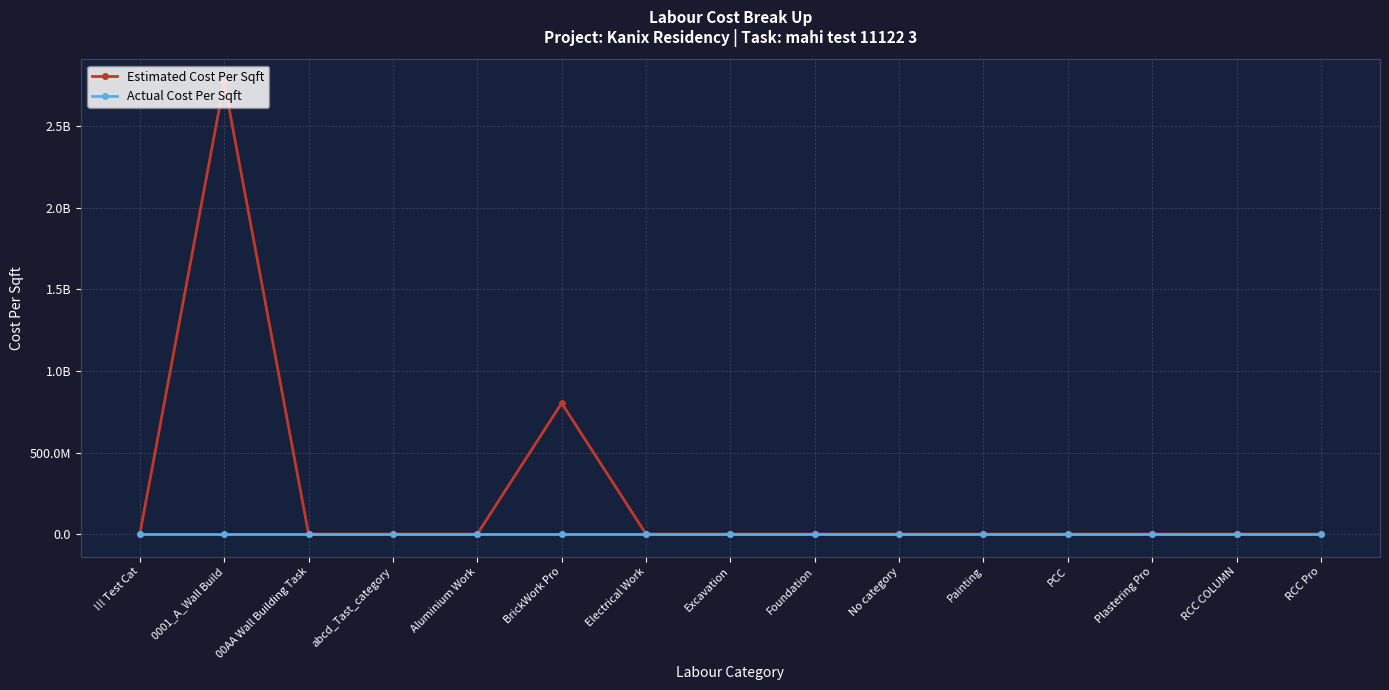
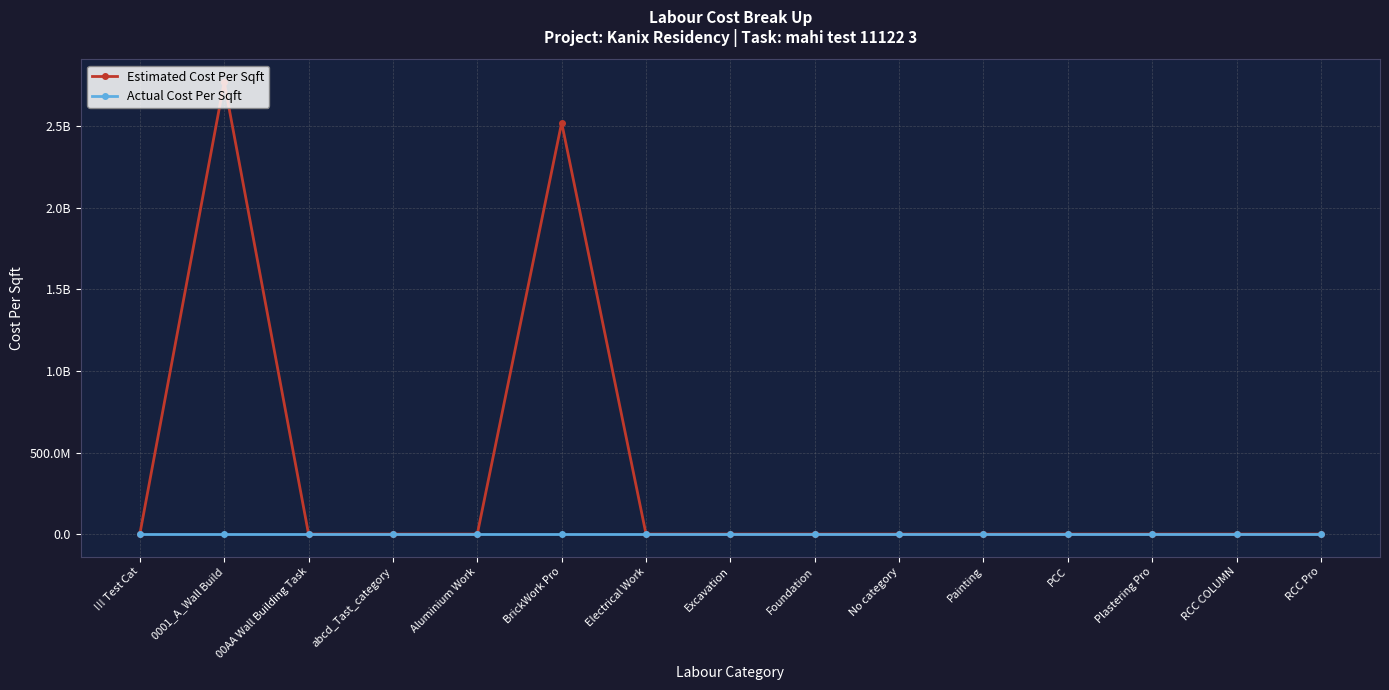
Estimated Cost Per Sqft, BrickWork Pro: 800000000 -> 2520000000
